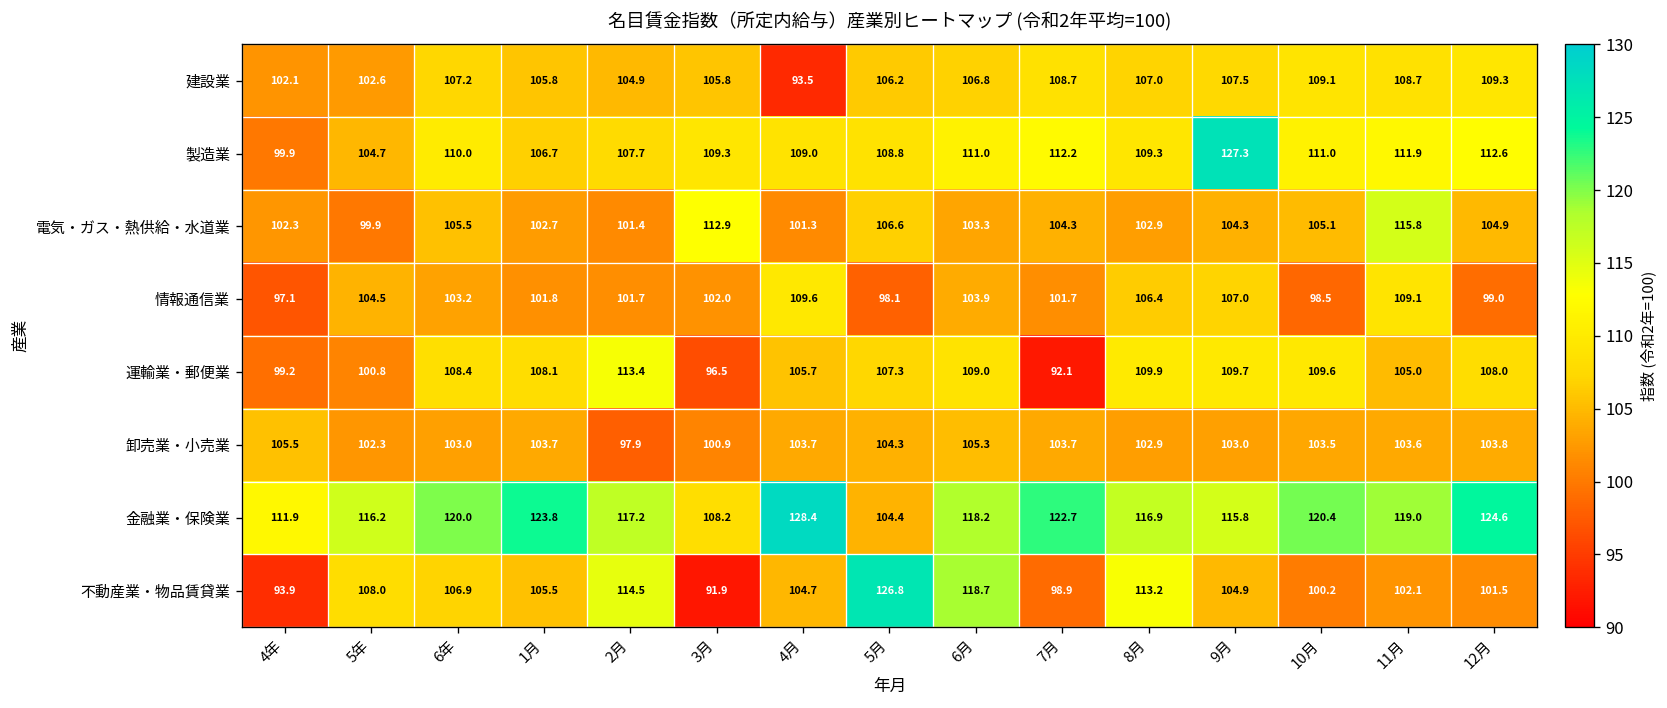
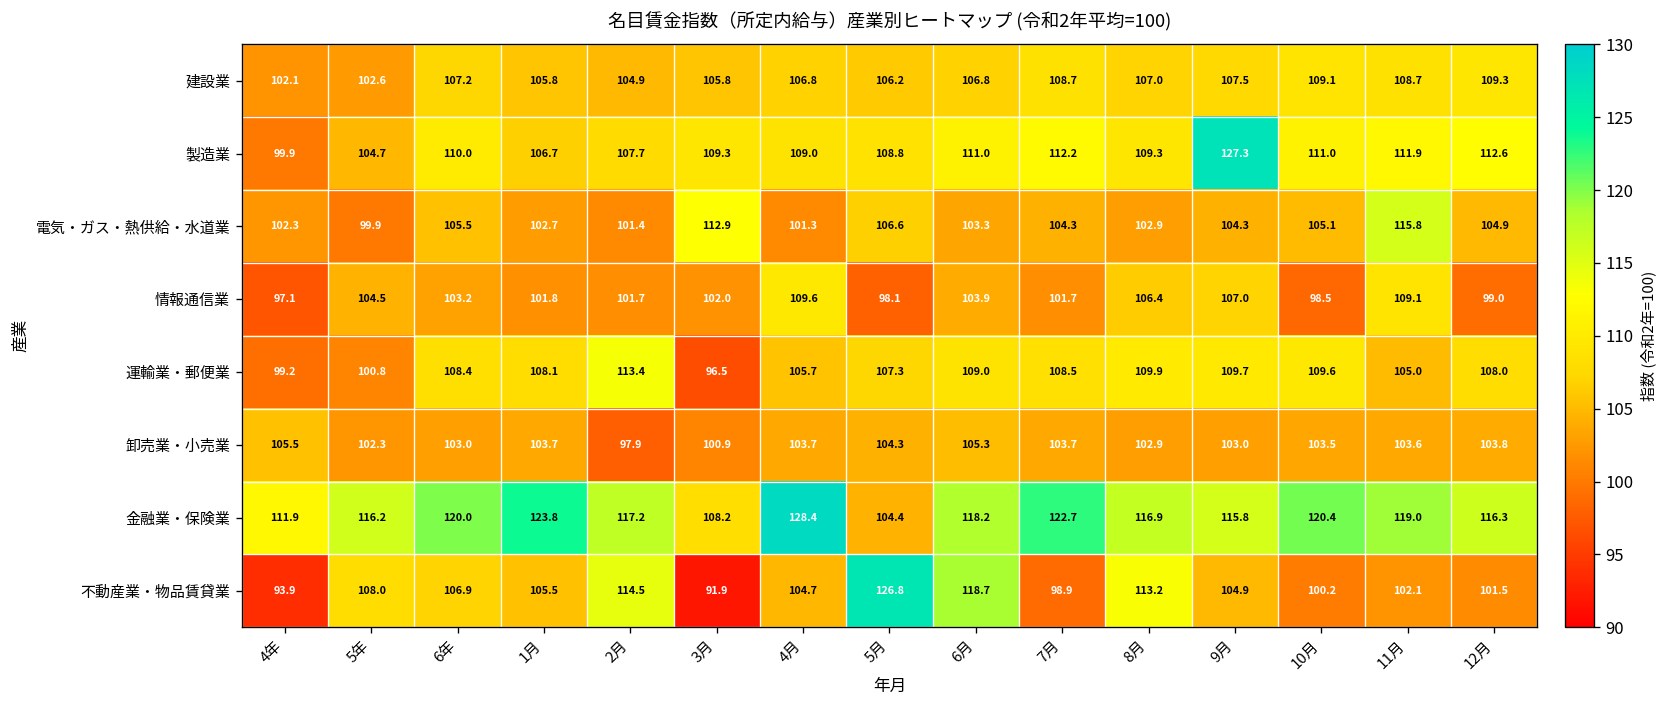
建設業, 4月: 93.5 -> 106.8
運輸業・郵便業, 7月: 92.1 -> 108.5
金融業・保険業, 12月: 124.6 -> 116.3
